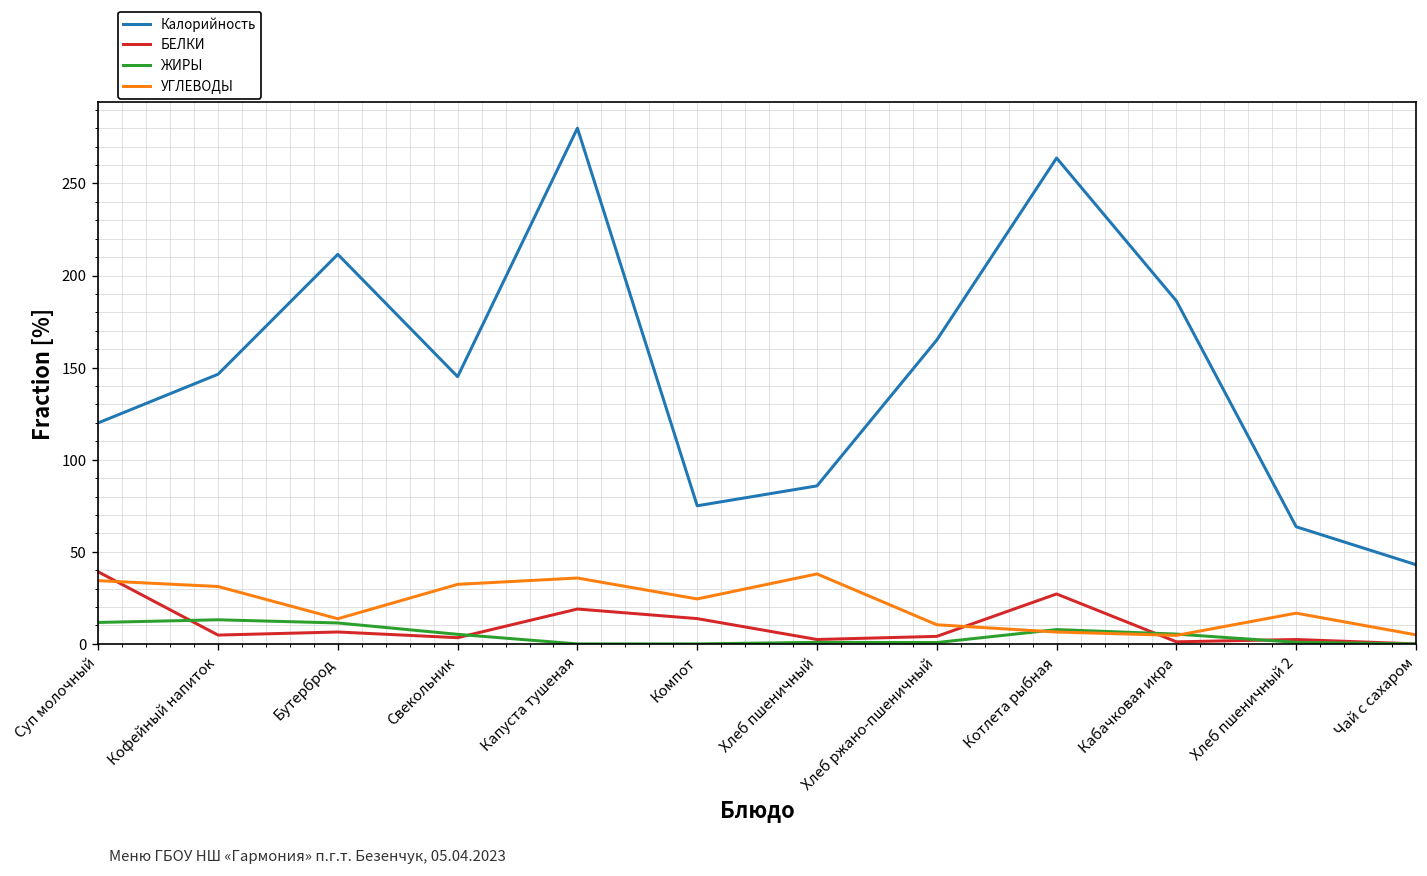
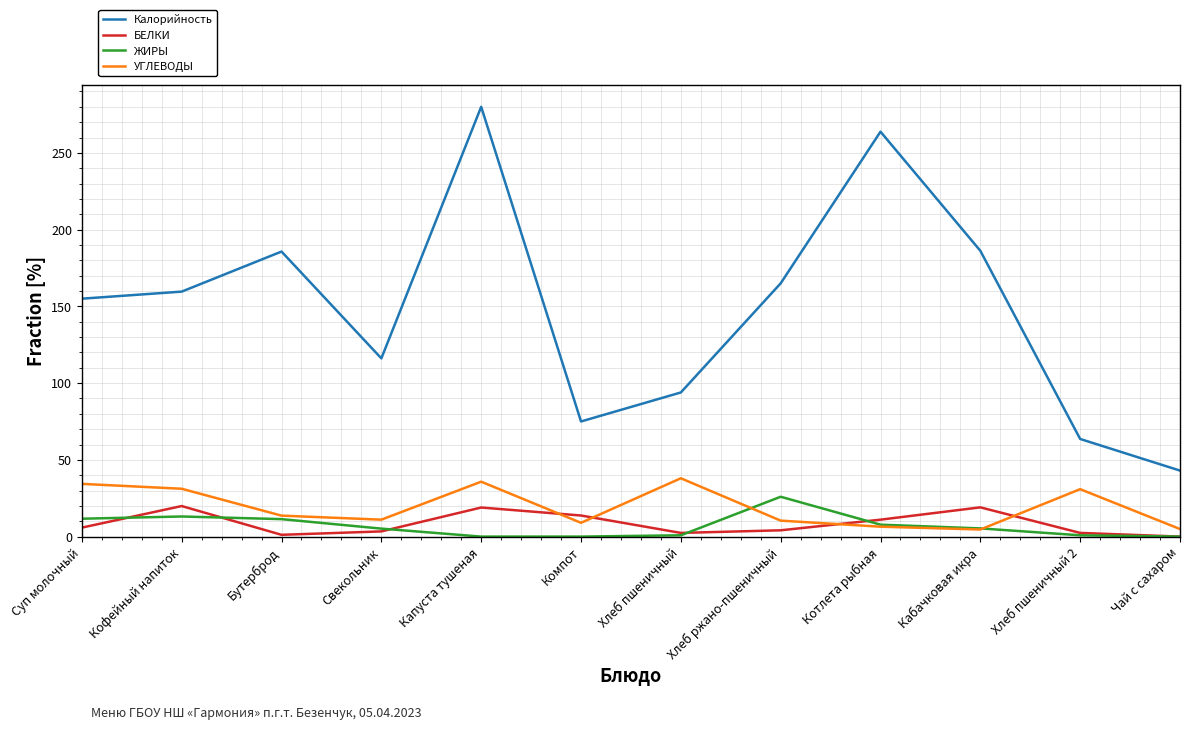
Калорийность, Суп молочный: 120 -> 155
БЕЛКИ, Суп молочный: 39 -> 6
Калорийность, Кофейный напиток: 146 -> 160
БЕЛКИ, Кофейный напиток: 5 -> 20
Калорийность, Бутерброд: 212 -> 186
БЕЛКИ, Бутерброд: 6 -> 1
Калорийность, Свекольник: 145 -> 116
УГЛЕВОДЫ, Свекольник: 32 -> 11
УГЛЕВОДЫ, Компот: 24 -> 9
Калорийность, Хлеб пшеничный: 86 -> 94
ЖИРЫ, Хлеб ржано-пшеничный: 1 -> 26
БЕЛКИ, Котлета рыбная: 27 -> 11
БЕЛКИ, Кабачковая икра: 1 -> 19
УГЛЕВОДЫ, Хлеб пшеничный 2: 17 -> 31
